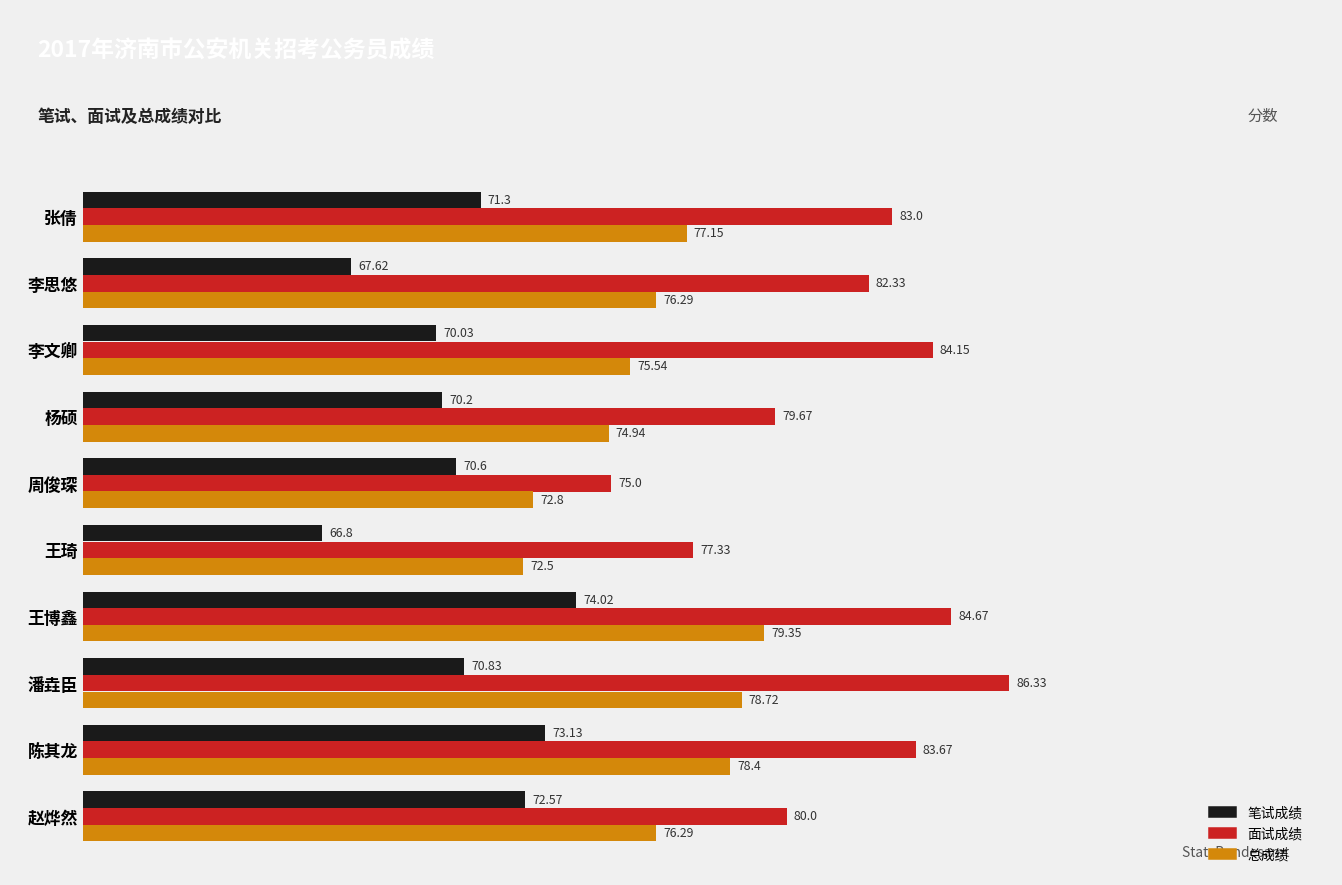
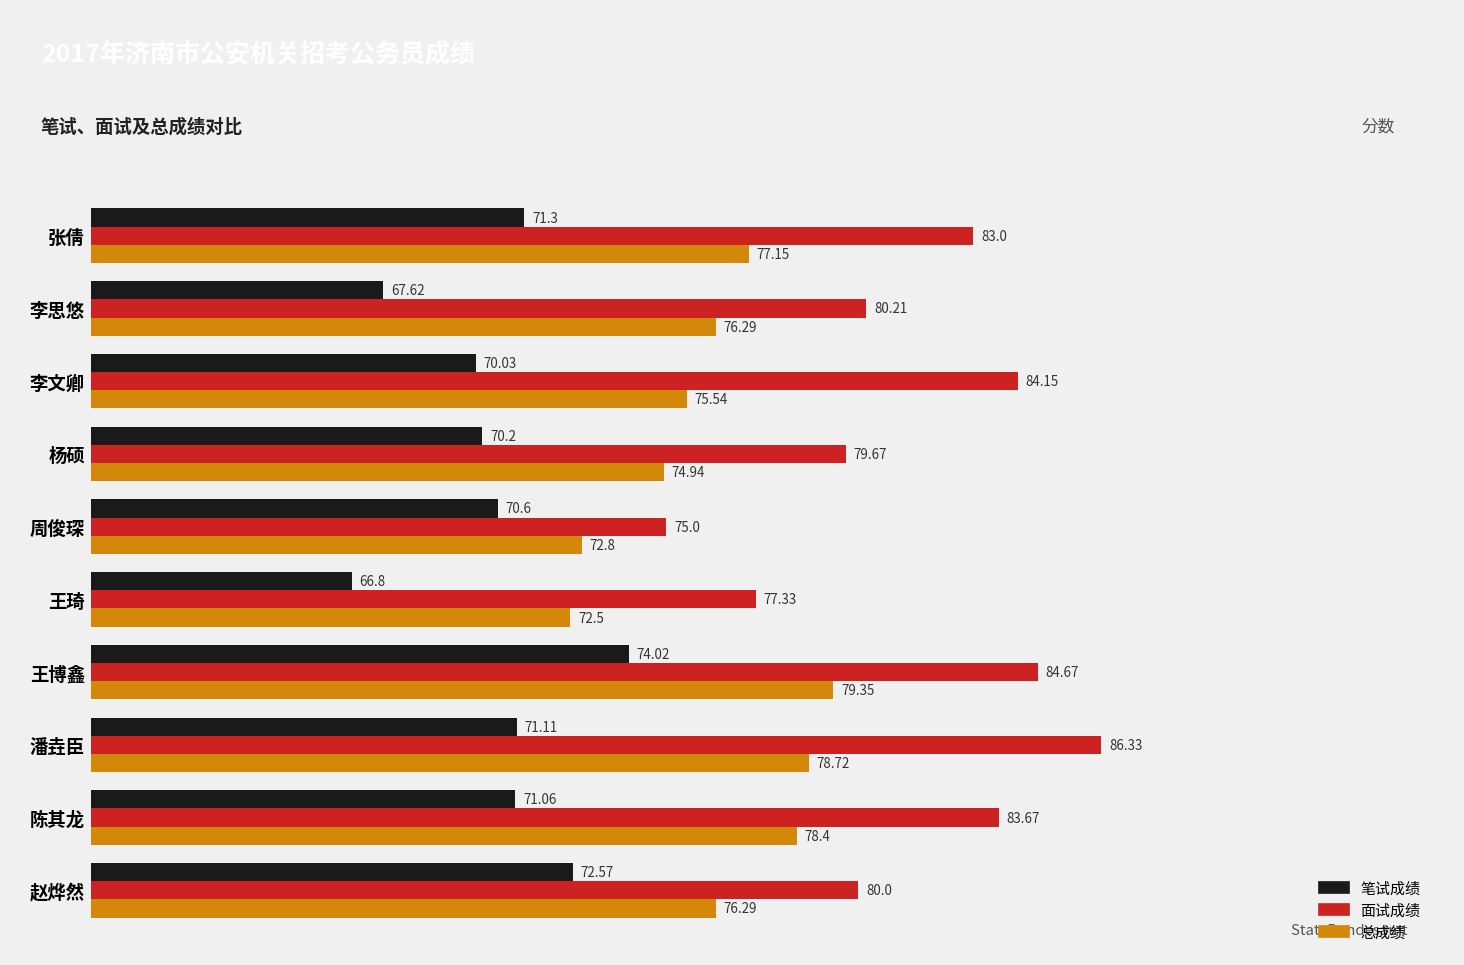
面试成绩, 李思悠: 82.33 -> 80.21
笔试成绩, 潘垚臣: 70.83 -> 71.11
笔试成绩, 陈其龙: 73.13 -> 71.06
